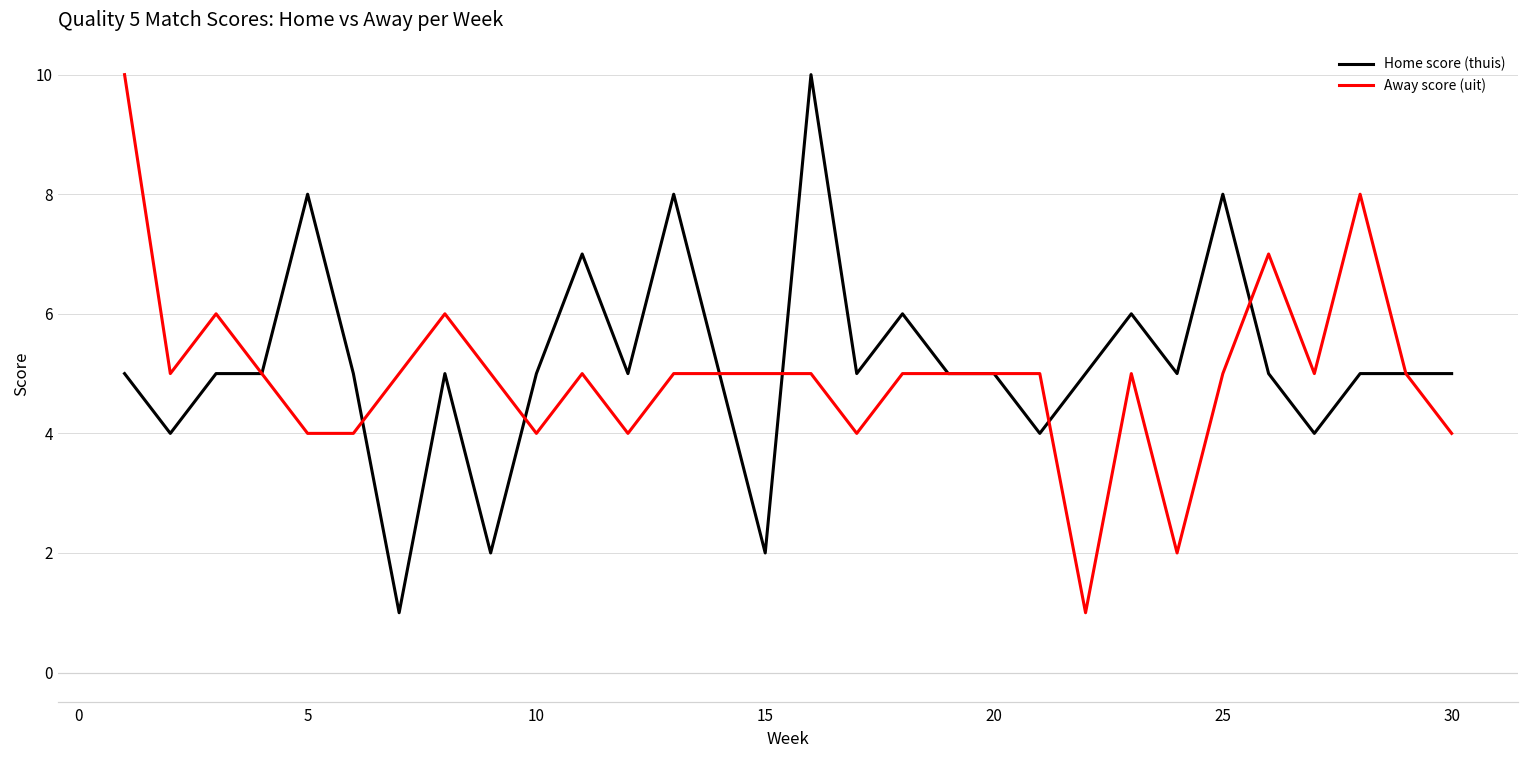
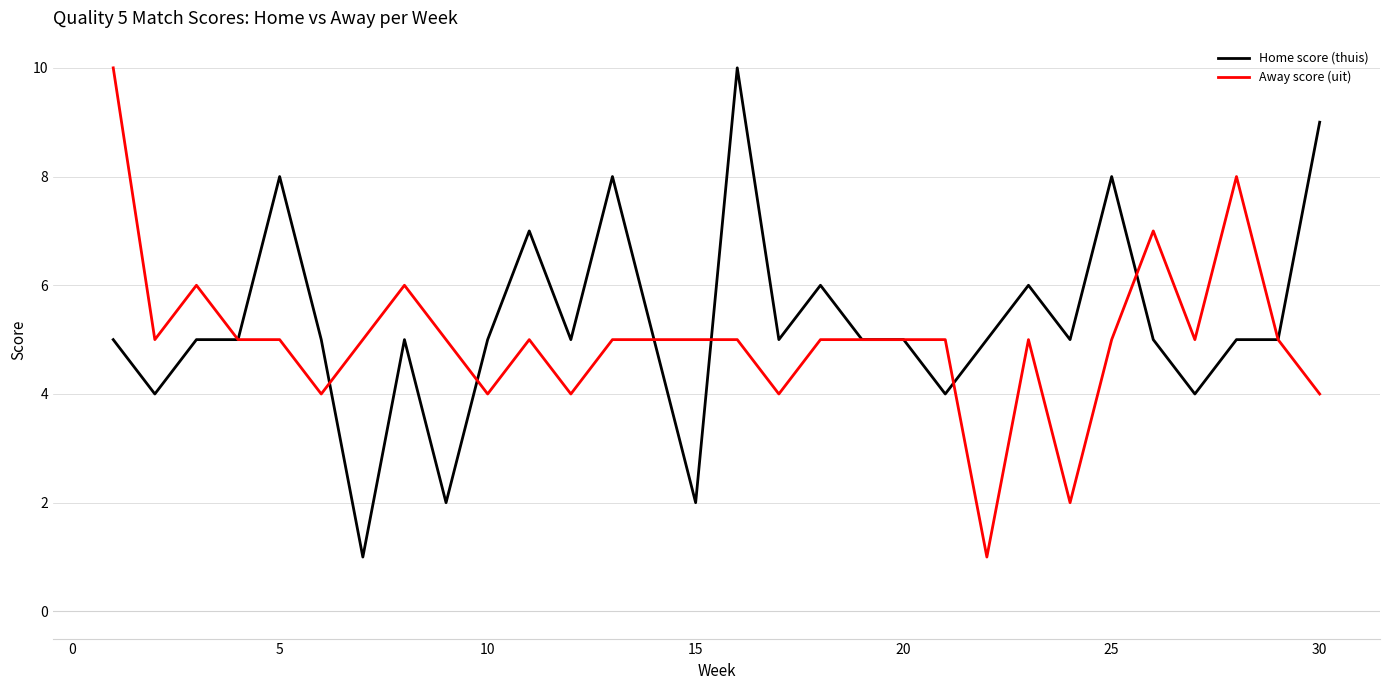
Away score (uit), 5: 4 -> 5
Home score (thuis), 30: 5 -> 9
